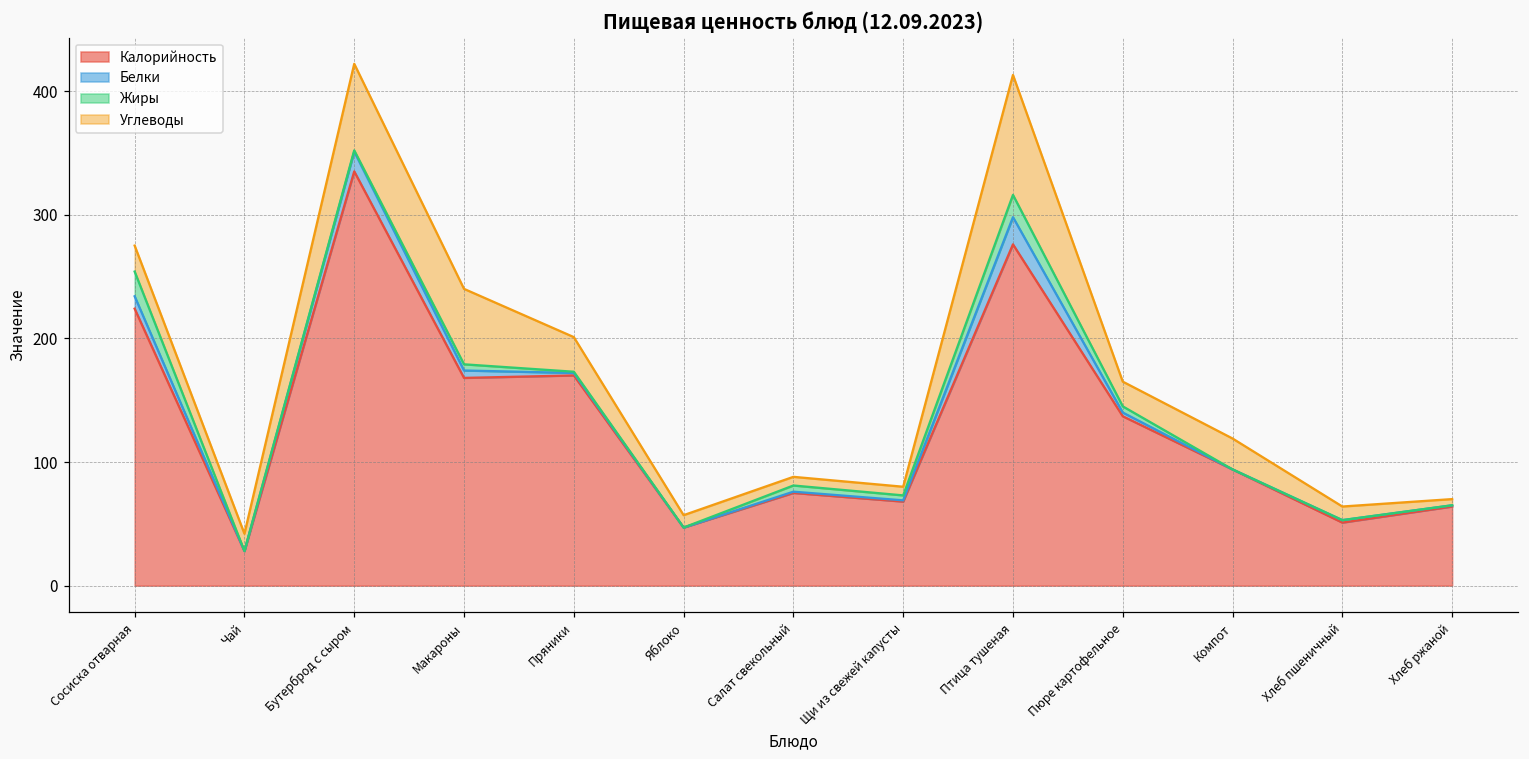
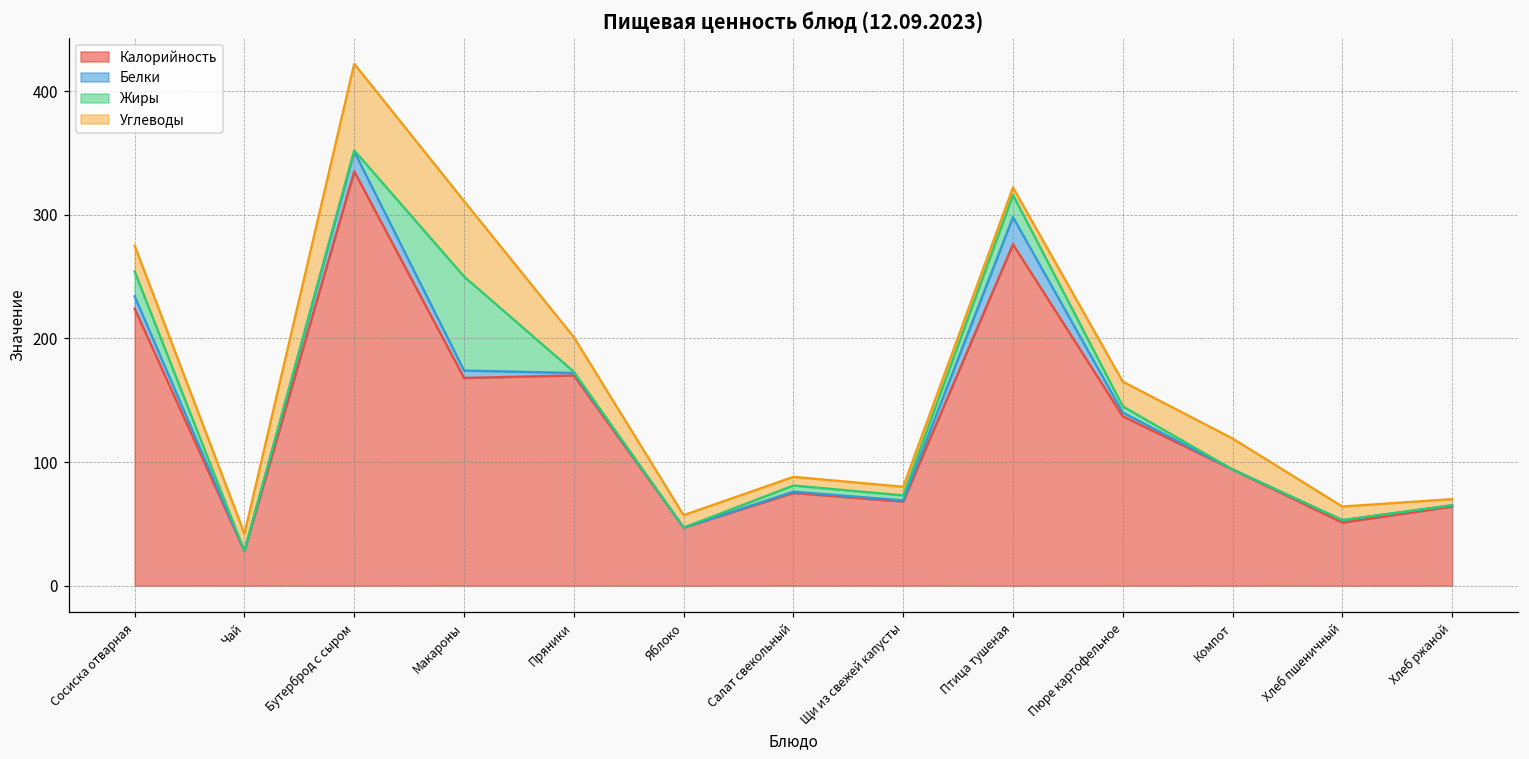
Жиры, Макароны: 5 -> 76
Углеводы, Птица тушеная: 97 -> 6
